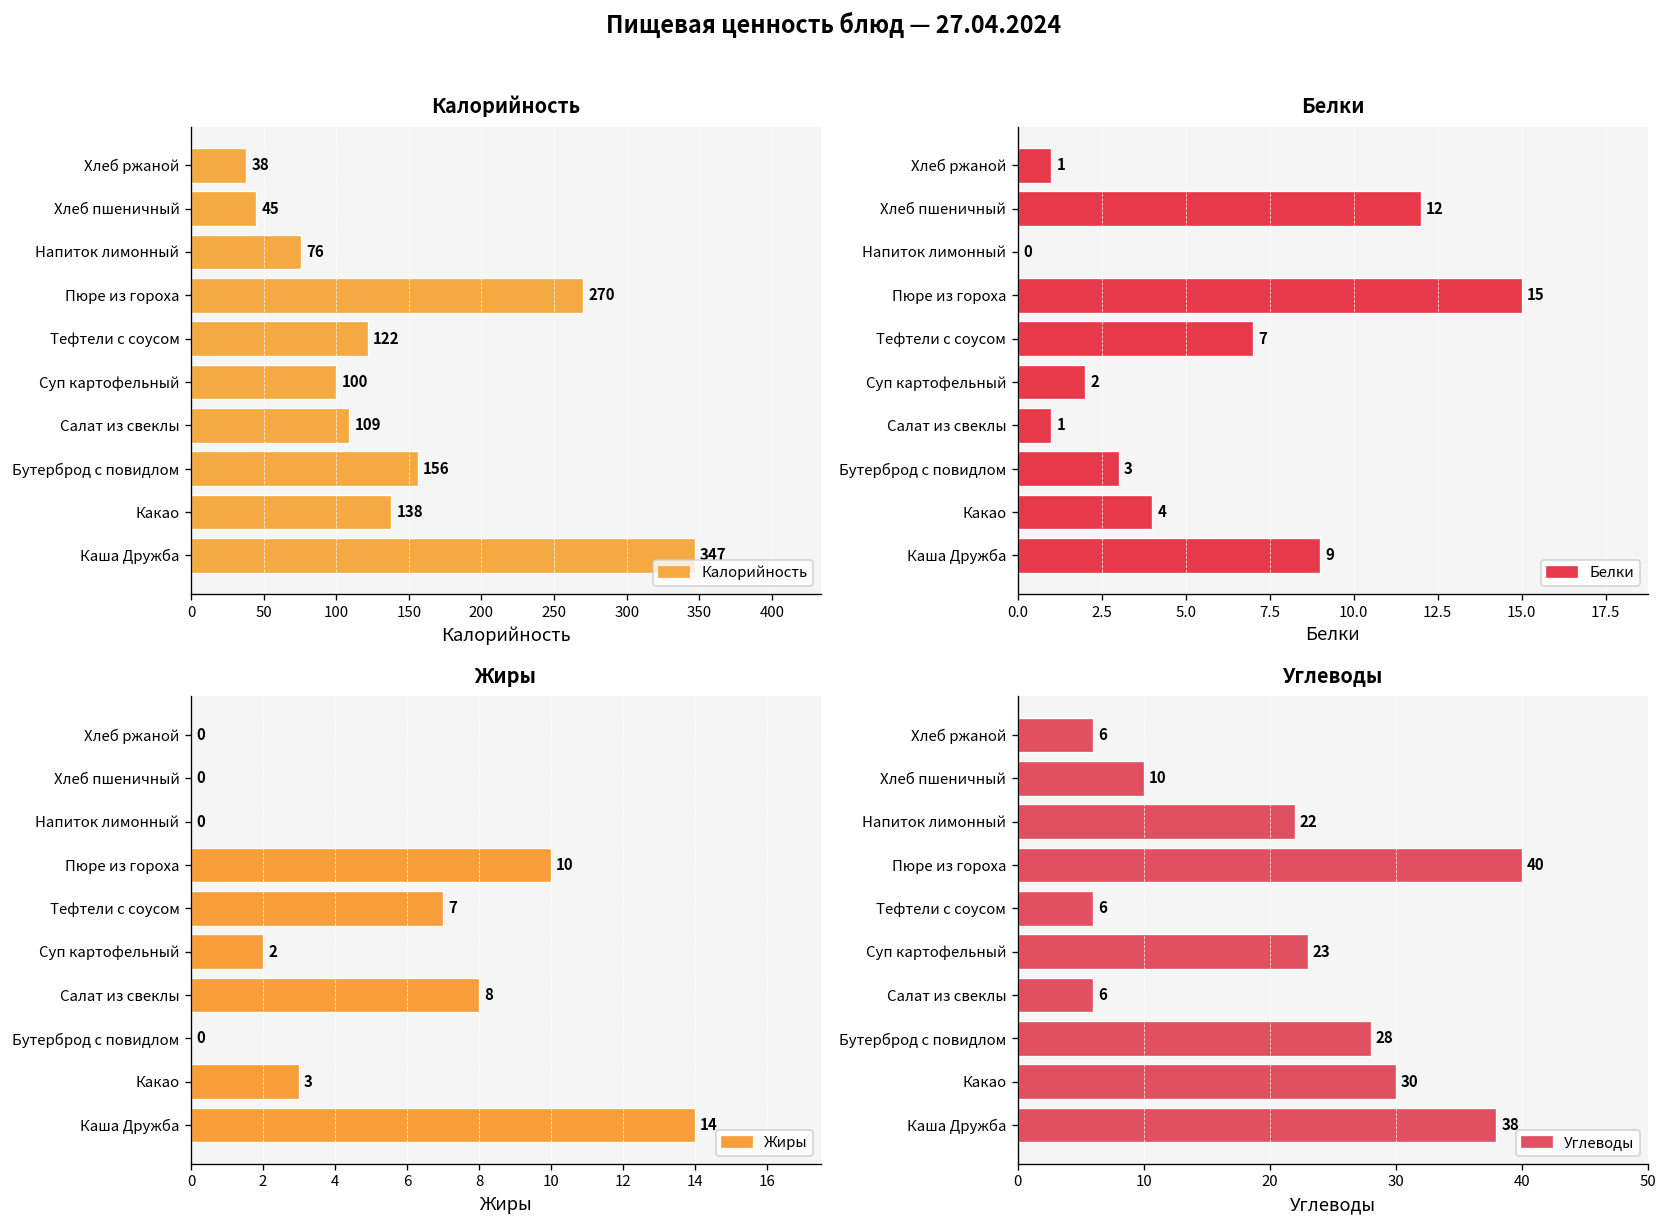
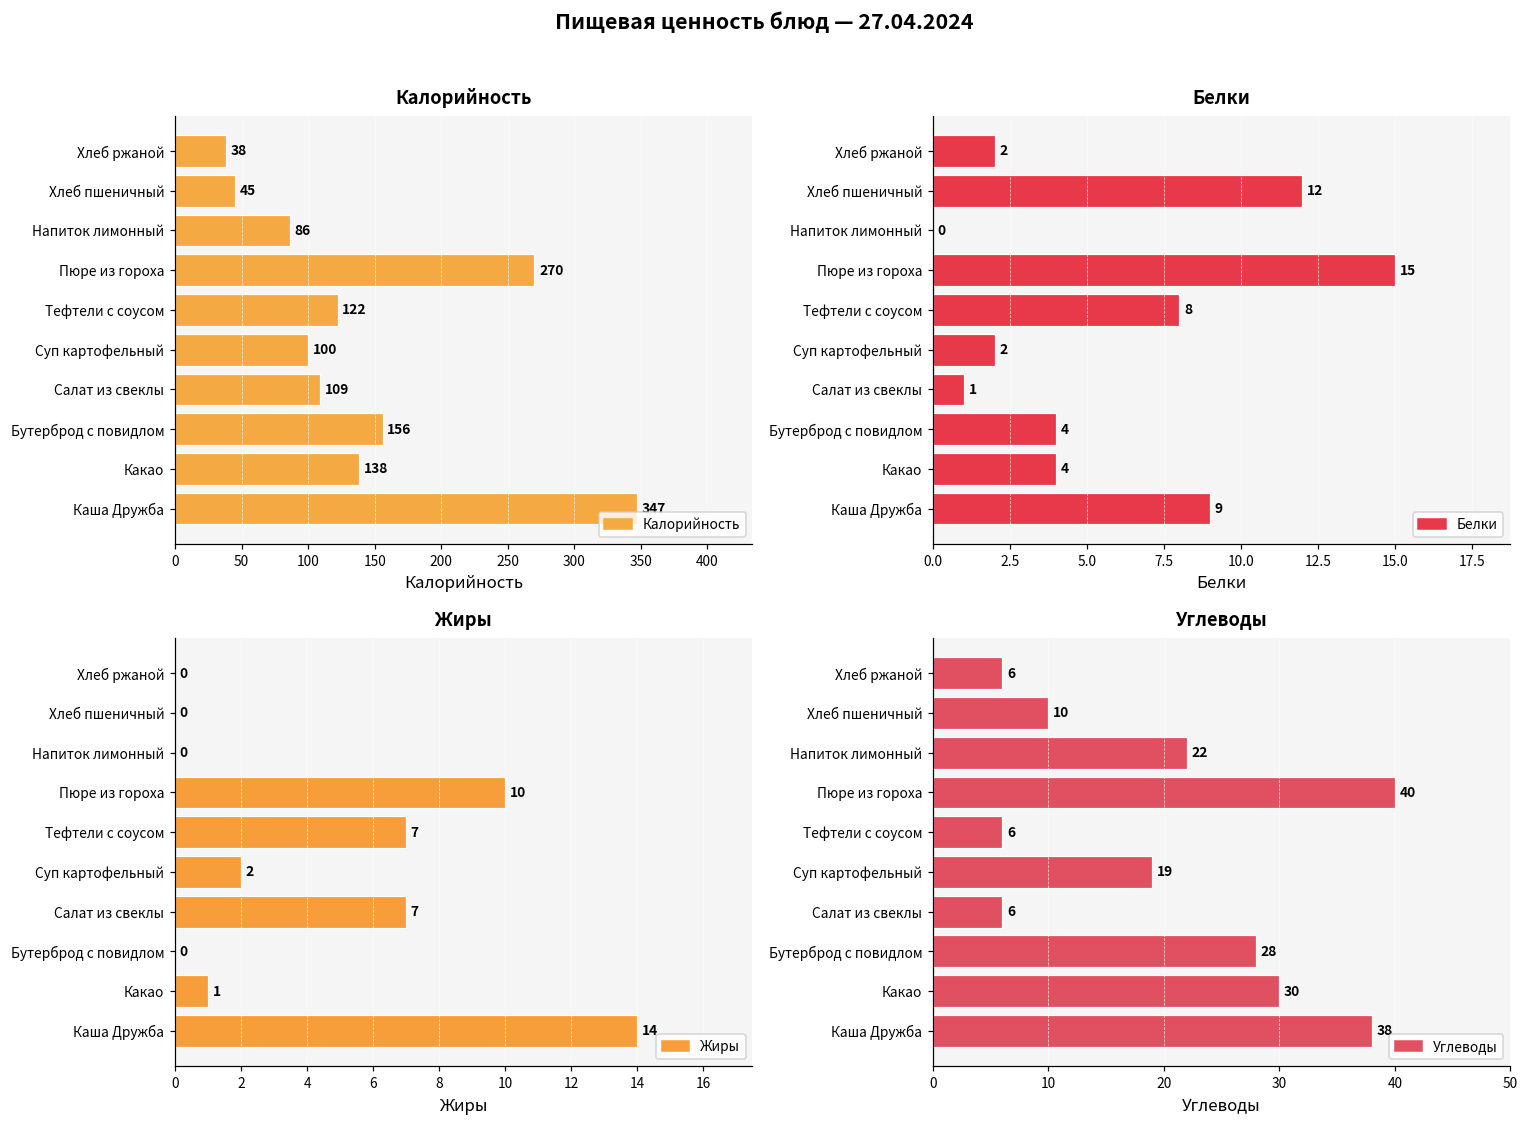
Калорийность, Напиток лимонный: 76 -> 86
Белки, Хлеб ржаной: 1 -> 2
Белки, Тефтели с соусом: 7 -> 8
Белки, Бутерброд с повидлом: 3 -> 4
Жиры, Салат из свеклы: 8 -> 7
Жиры, Какао: 3 -> 1
Углеводы, Суп картофельный: 23 -> 19
